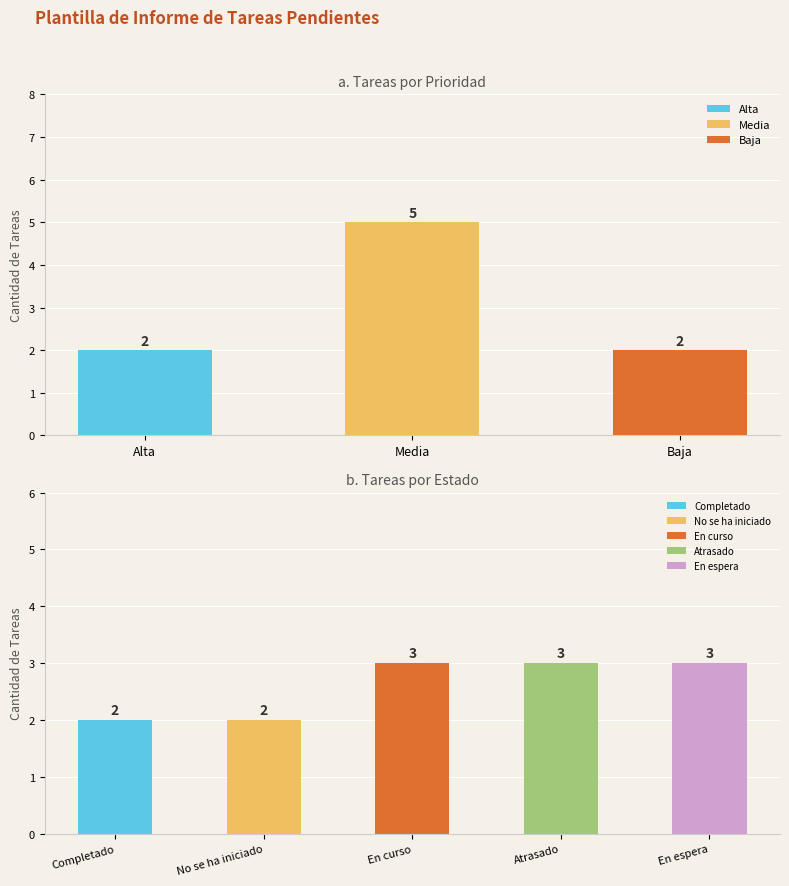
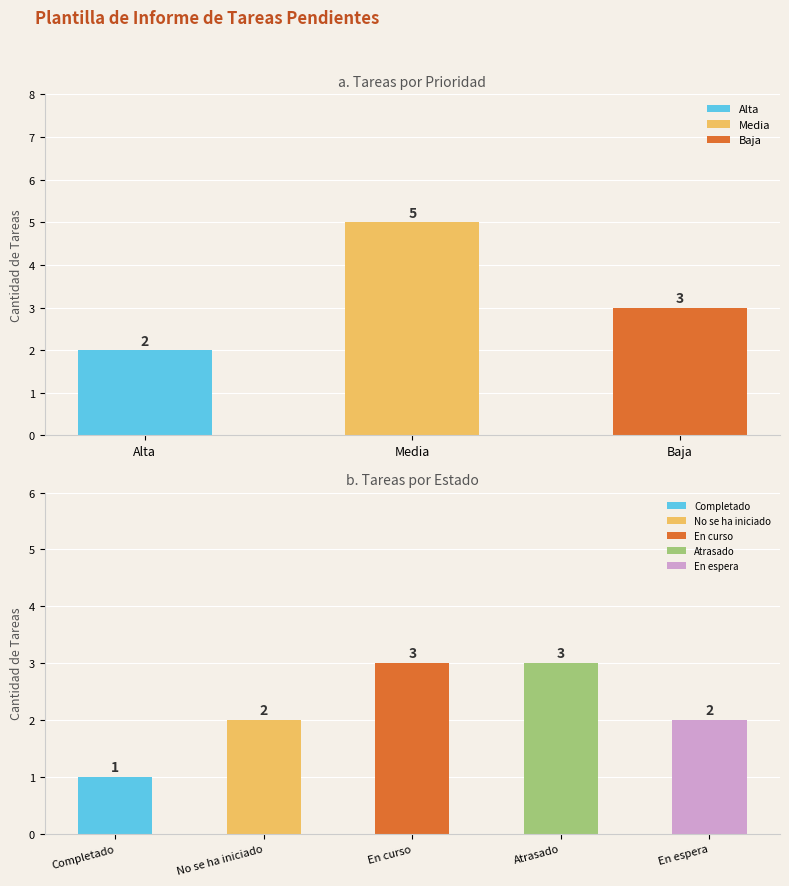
a. Tareas por Prioridad, Baja: 2 -> 3
b. Tareas por Estado, Completado: 2 -> 1
b. Tareas por Estado, En espera: 3 -> 2
